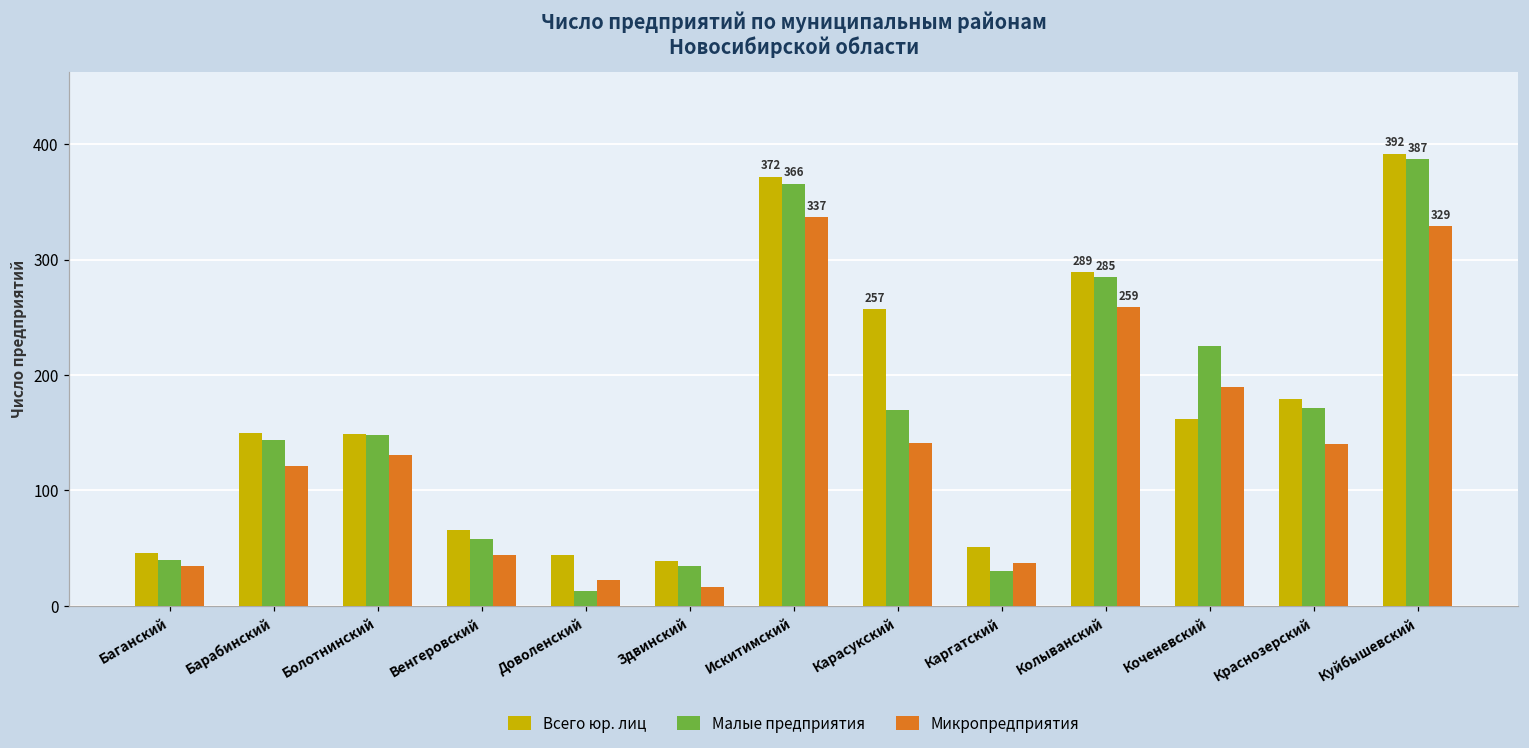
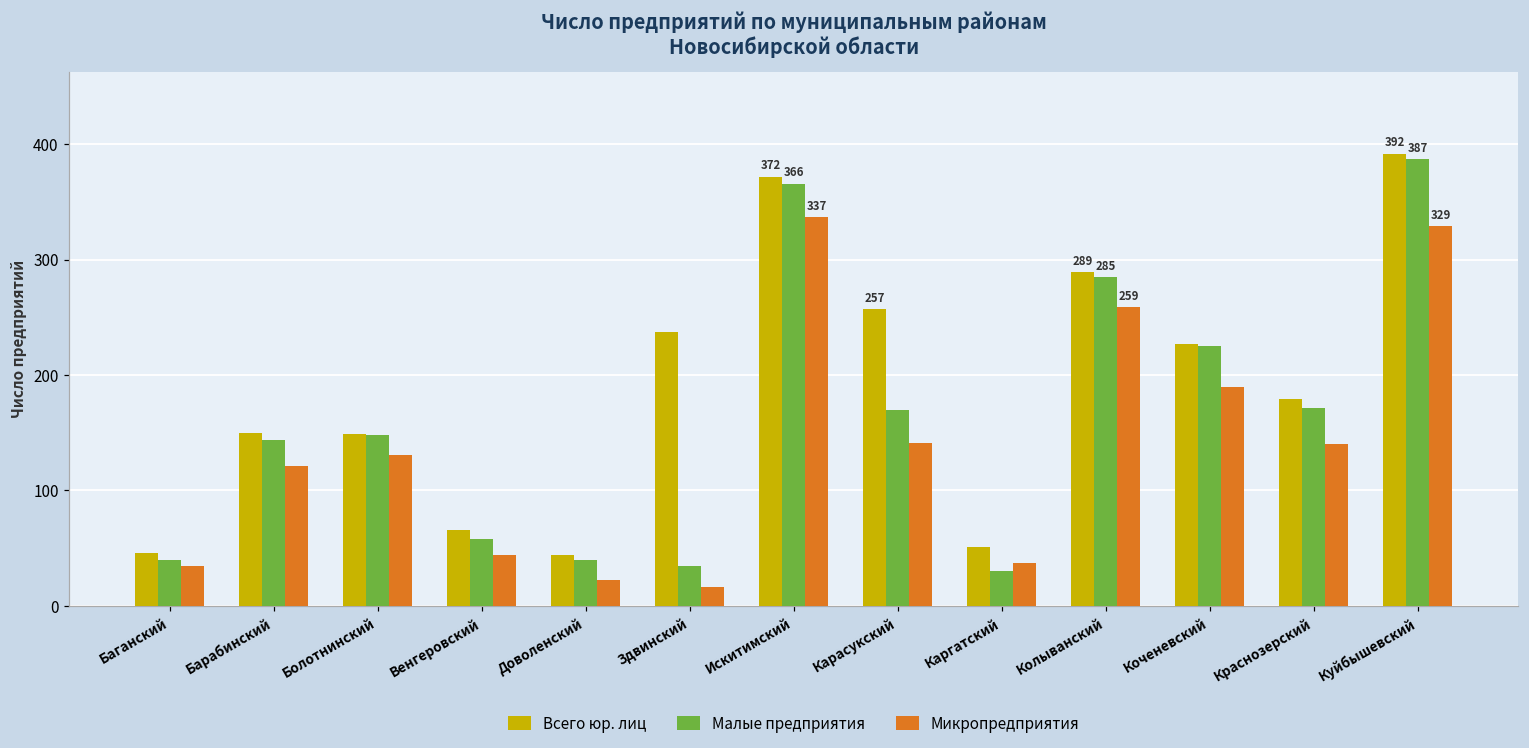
Малые предприятия, Доволенский: 13 -> 40
Всего юр. лиц, Здвинский: 39 -> 237
Всего юр. лиц, Коченевский: 162 -> 227
